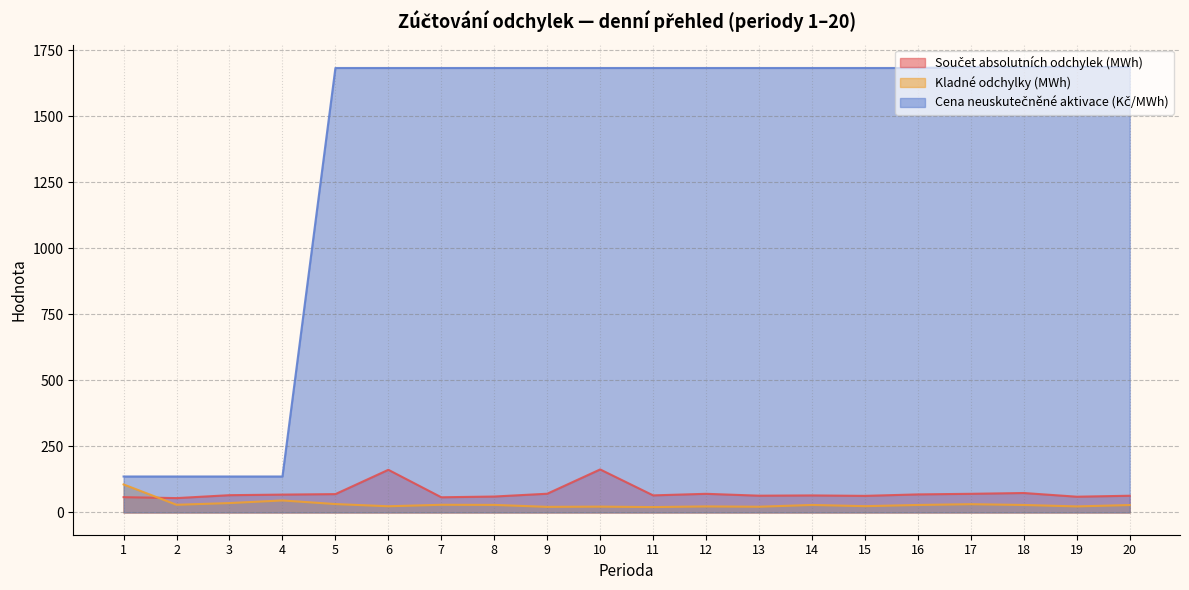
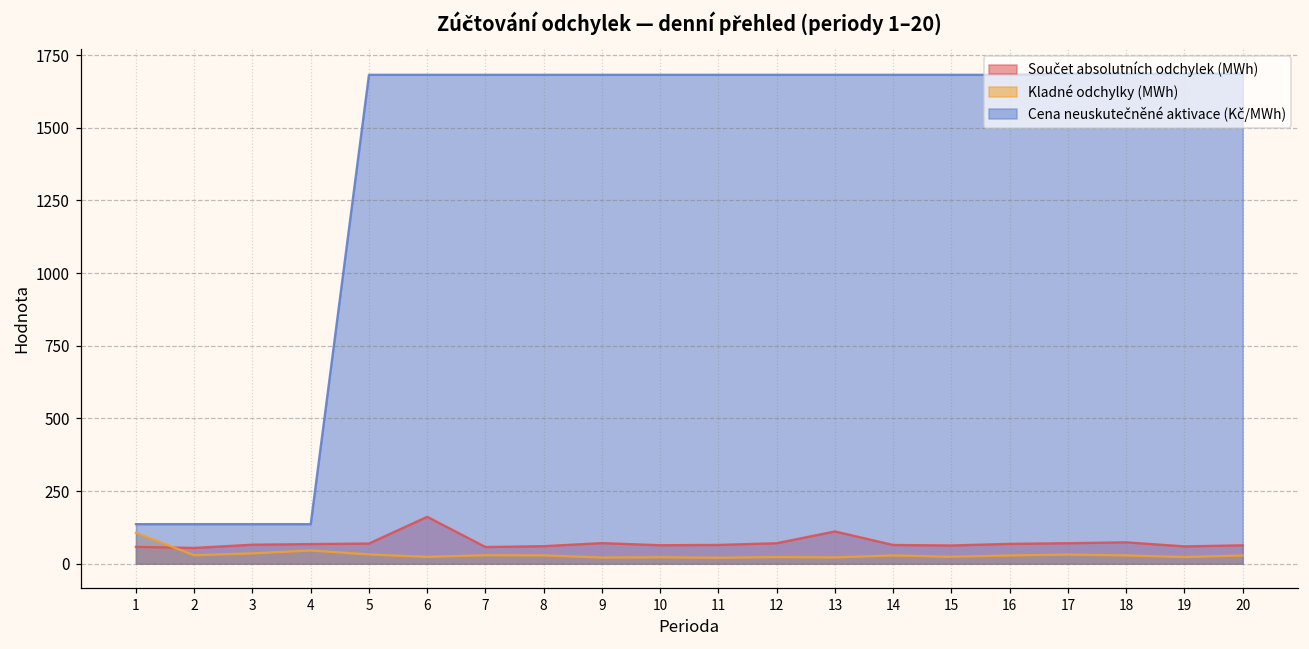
Součet absolutních odchylek (MWh), 10: 160 -> 60
Součet absolutních odchylek (MWh), 13: 60 -> 110
